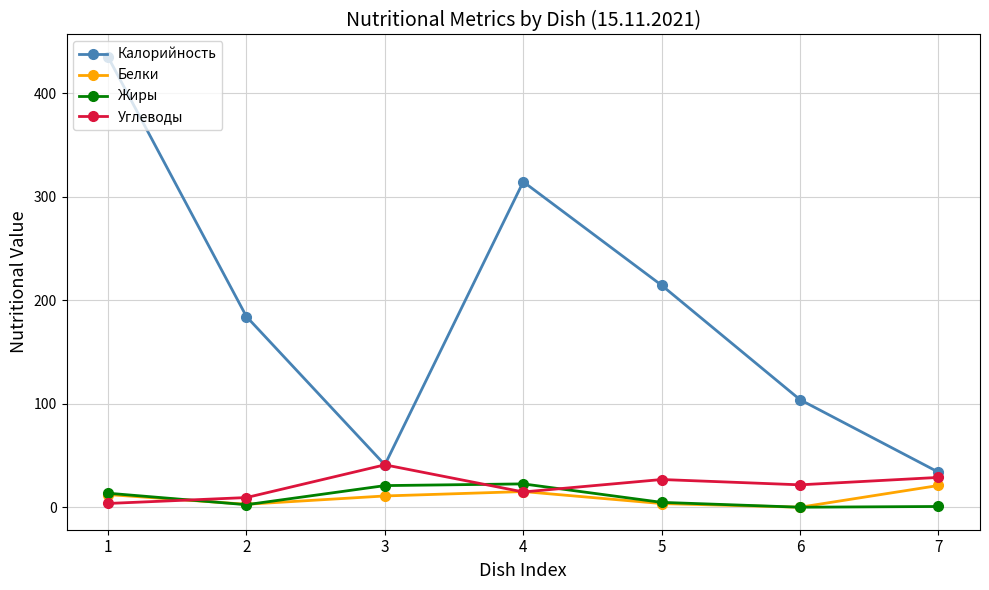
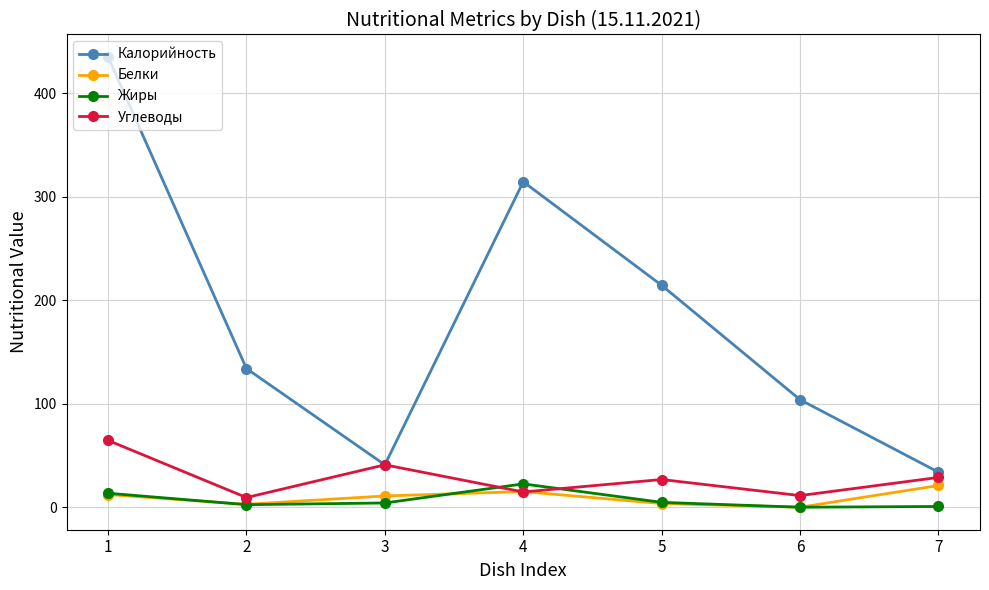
Углеводы, 1: 4 -> 65
Калорийность, 2: 184 -> 134
Жиры, 3: 21 -> 4
Углеводы, 6: 22 -> 11
